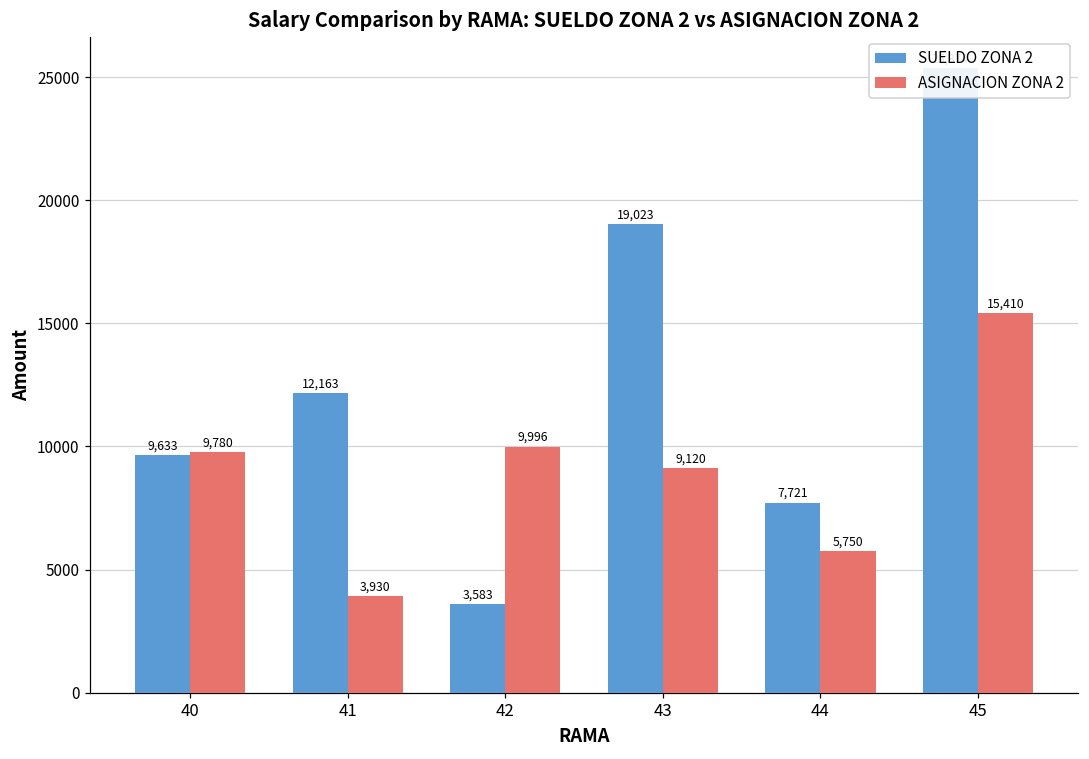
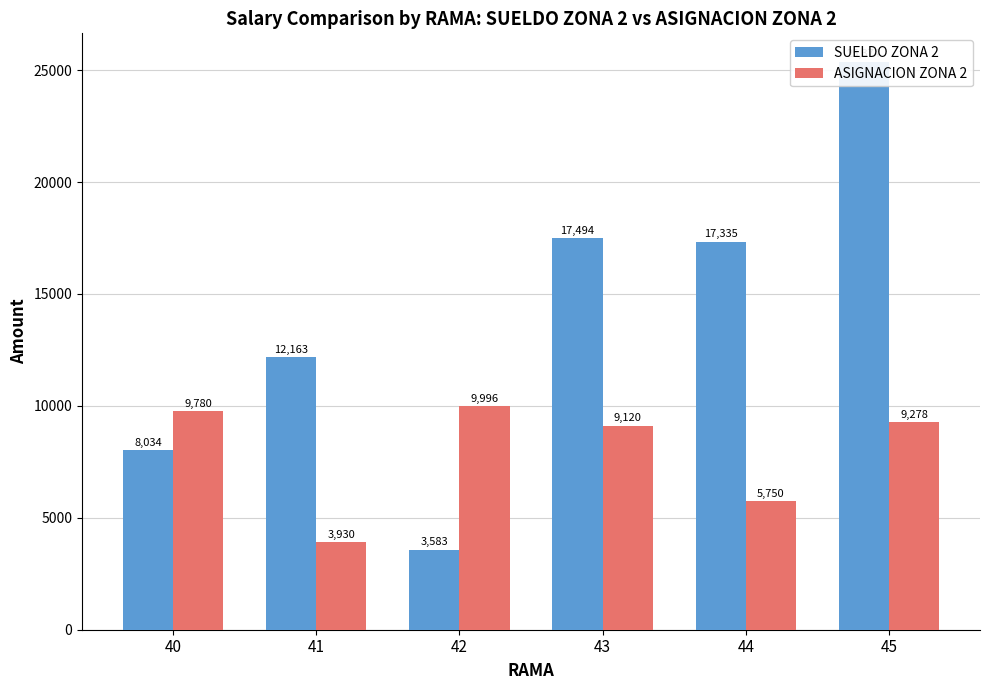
SUELDO ZONA 2, 40: 9,633 -> 8,034
SUELDO ZONA 2, 43: 19,023 -> 17,494
SUELDO ZONA 2, 44: 7,721 -> 17,335
ASIGNACION ZONA 2, 45: 15,410 -> 9,278
